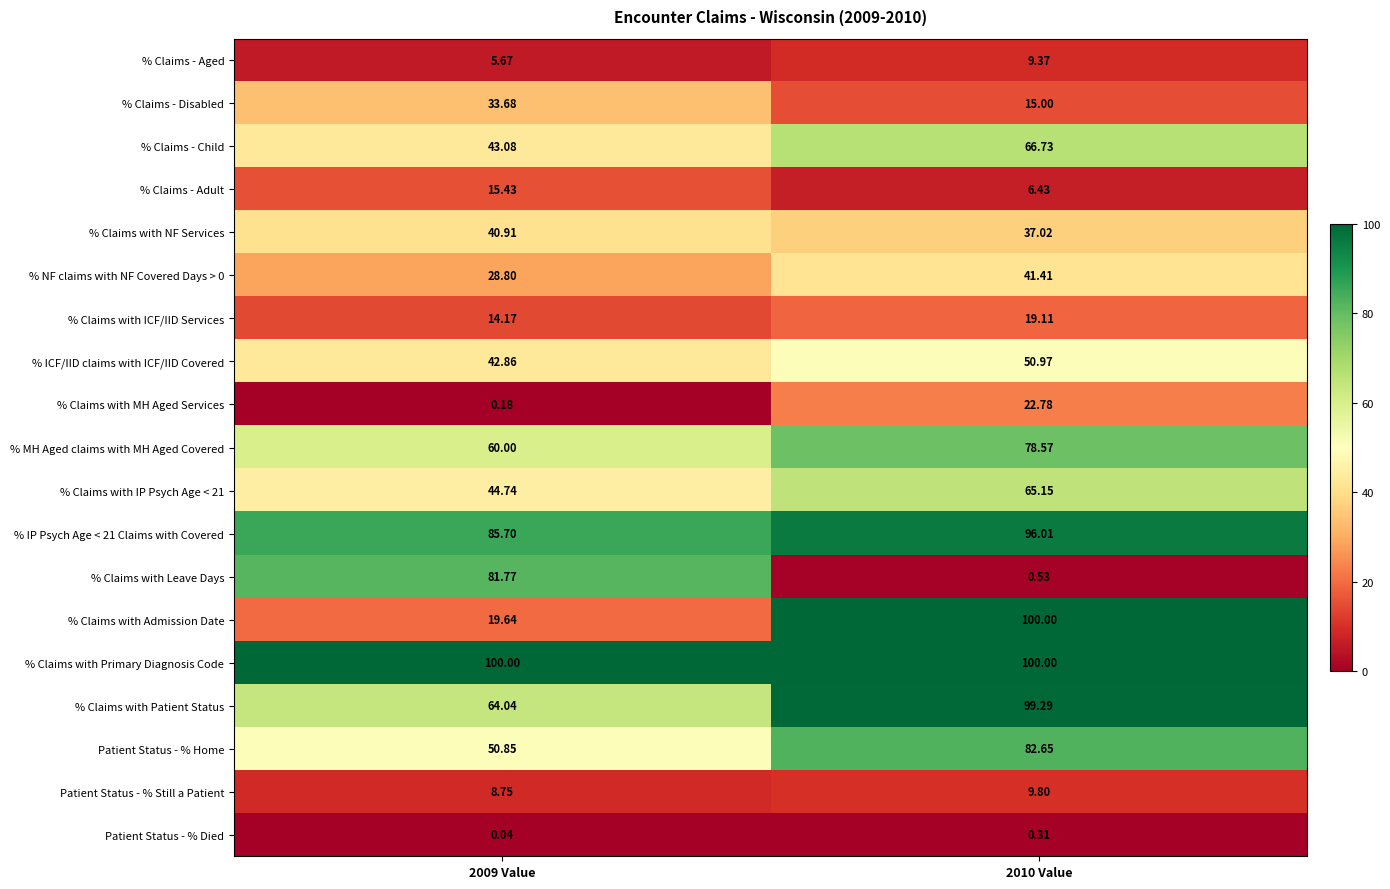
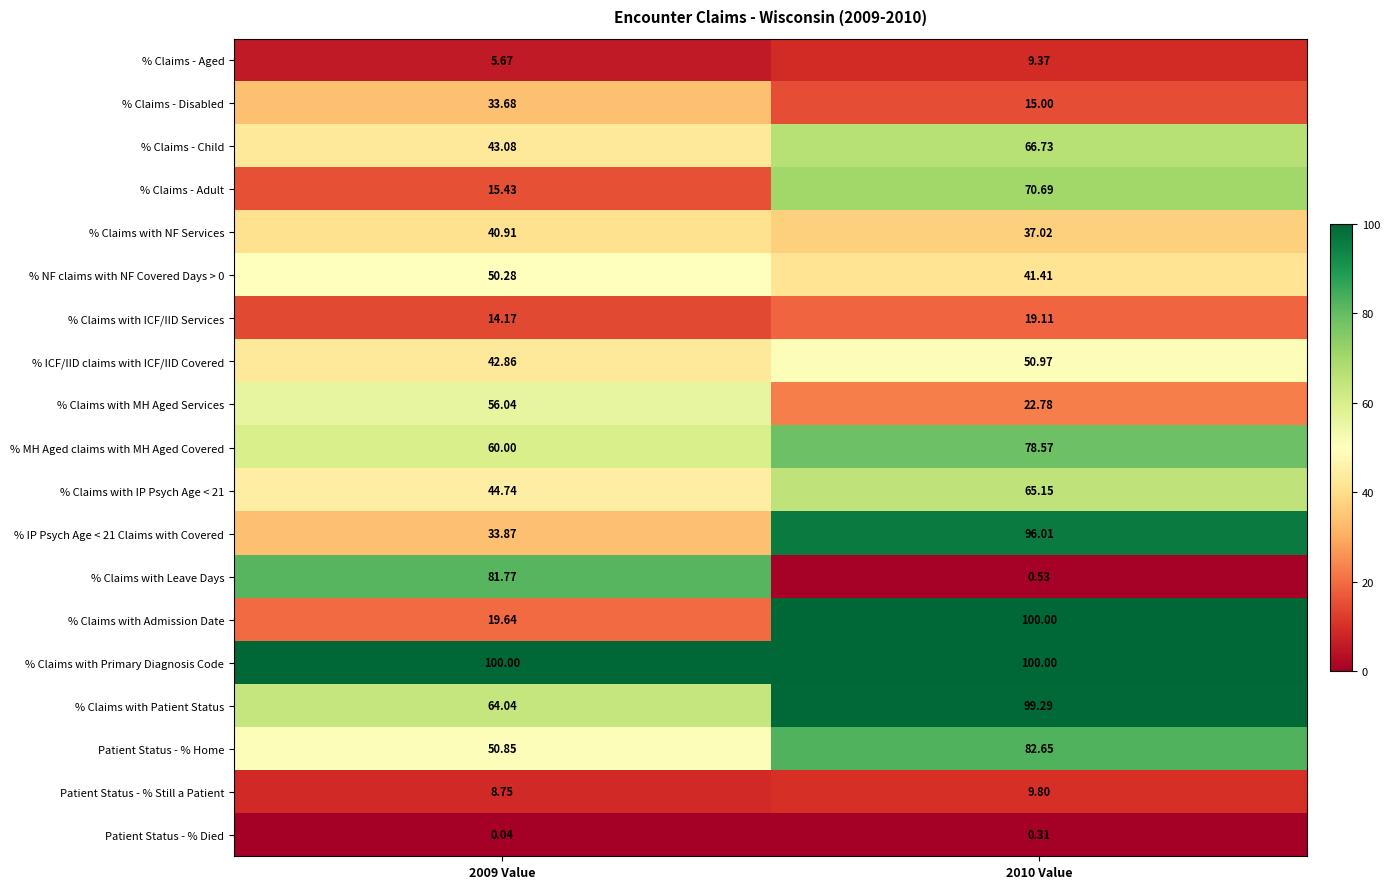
% Claims - Adult, 2010 Value: 6.43 -> 70.69
% NF claims with NF Covered Days > 0, 2009 Value: 28.80 -> 50.28
% Claims with MH Aged Services, 2009 Value: 0.18 -> 56.04
% IP Psych Age < 21 Claims with Covered, 2009 Value: 85.70 -> 33.87
